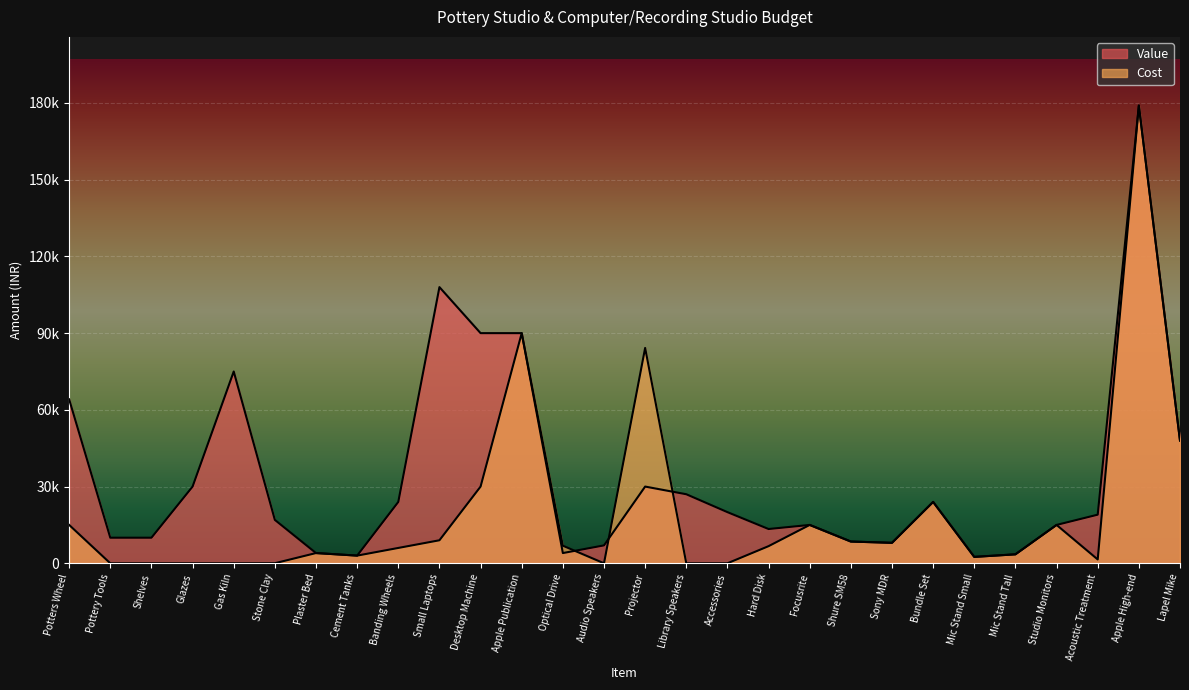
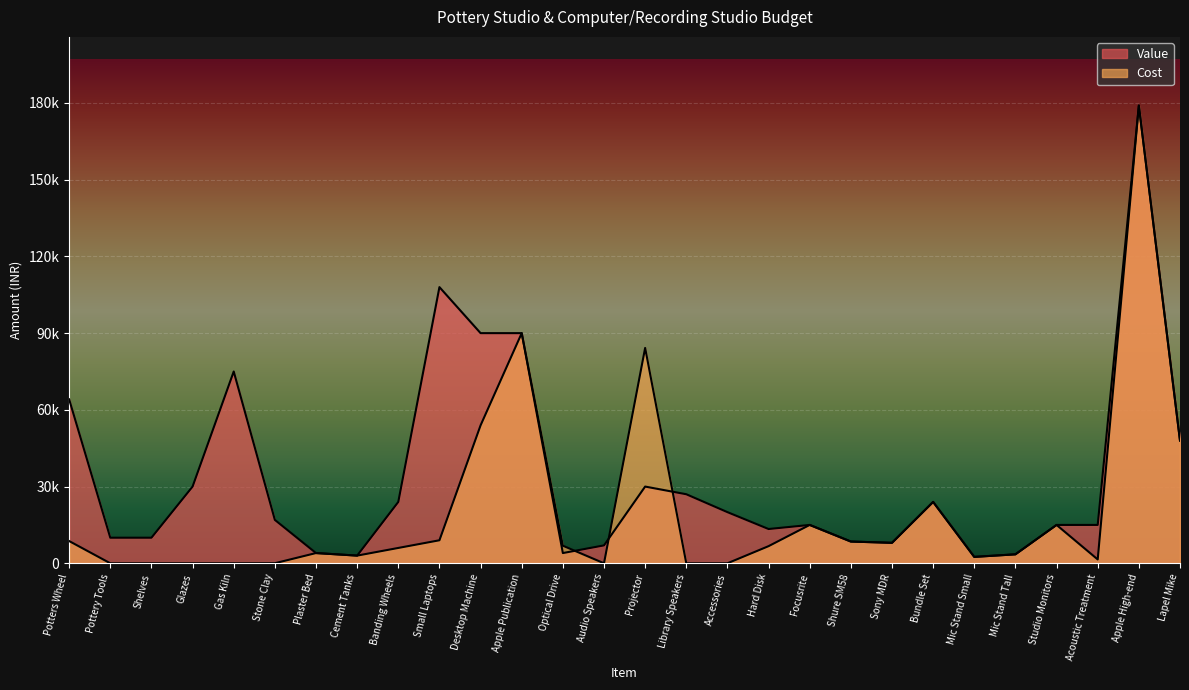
Cost, Potters Wheel: 15000 -> 9000
Cost, Desktop Machine: 30000 -> 54000
Value, Acoustic Treatment: 19000 -> 15000
